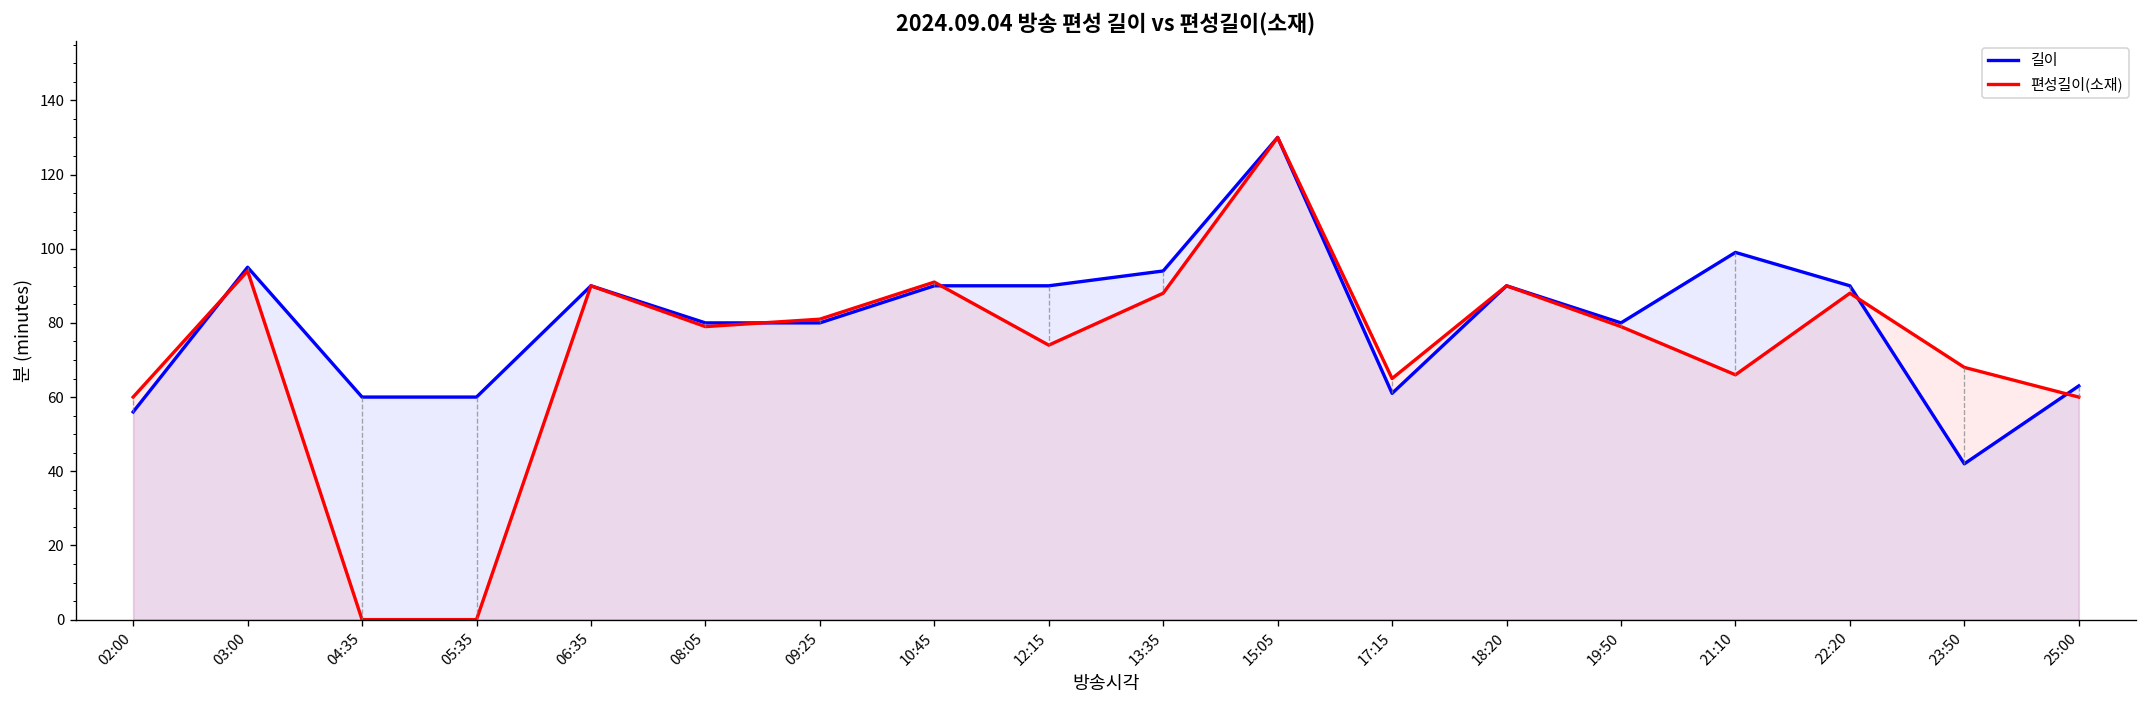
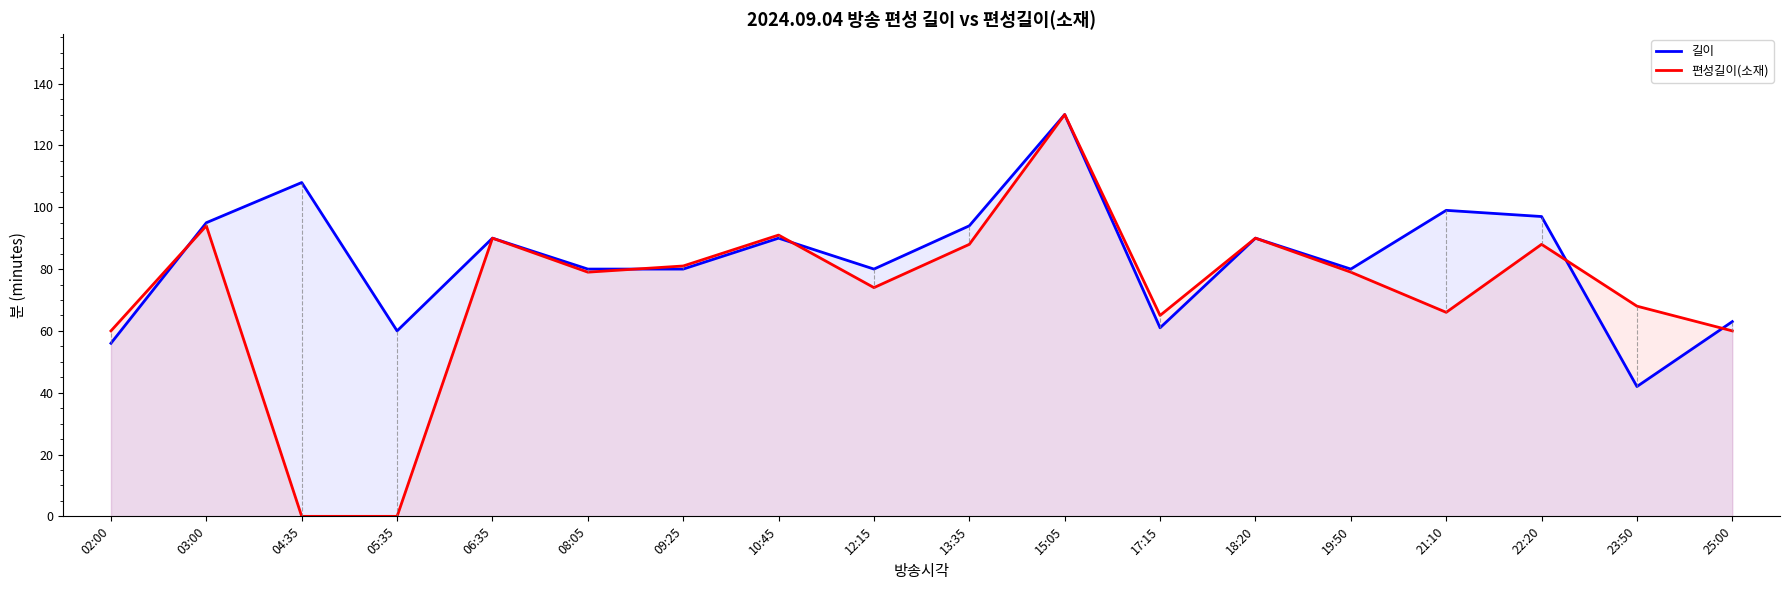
길이, 04:35: 60 -> 108
길이, 12:15: 90 -> 80
길이, 22:20: 90 -> 97
